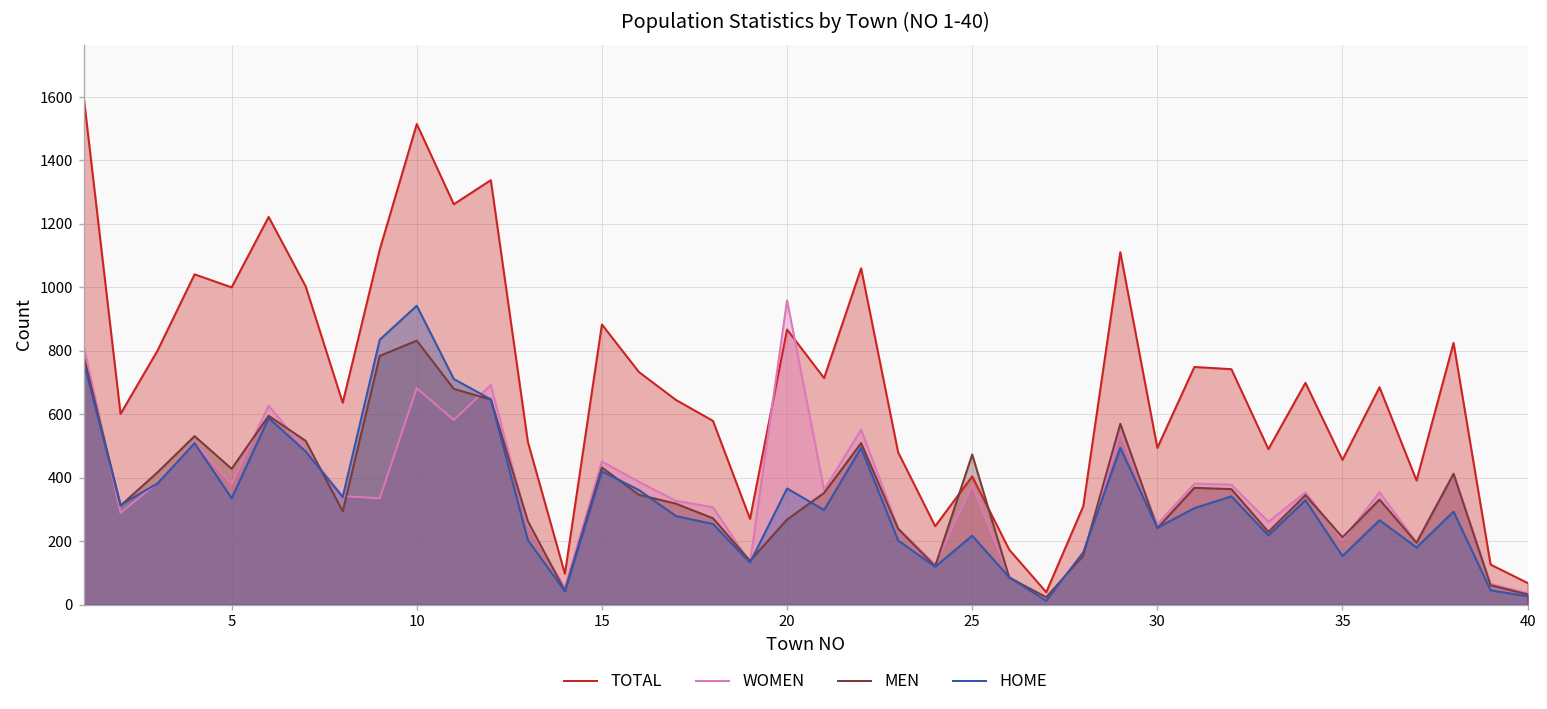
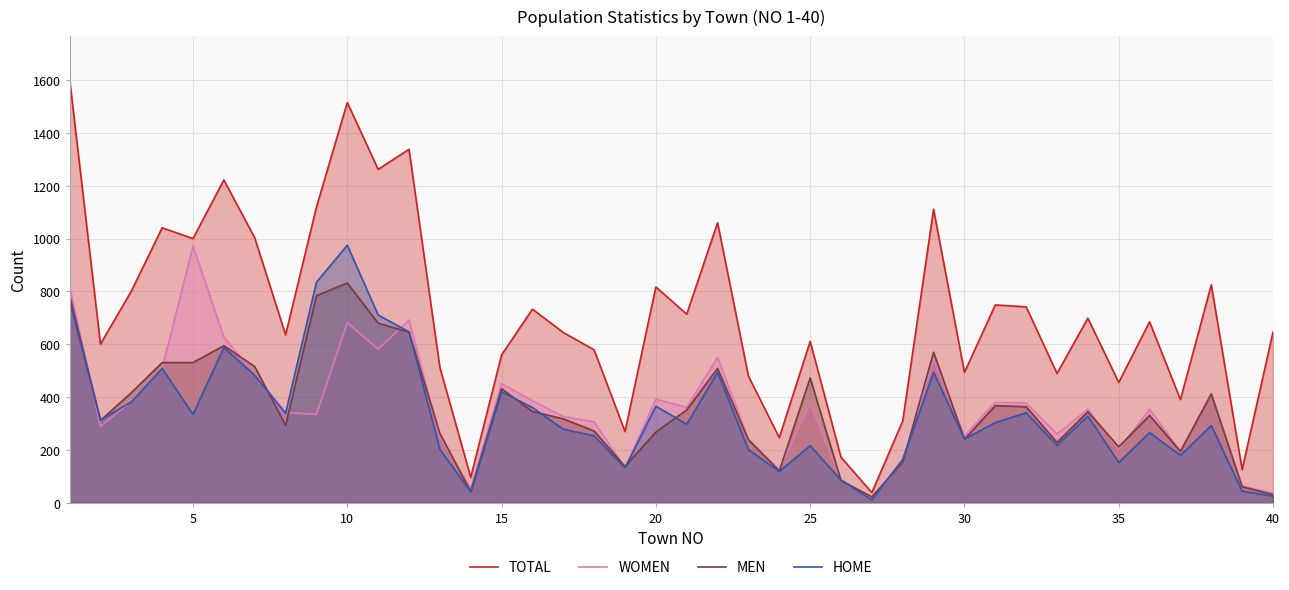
WOMEN, 5: 380 -> 970
MEN, 5: 430 -> 530
HOME, 10: 940 -> 980
TOTAL, 15: 880 -> 560
TOTAL, 20: 870 -> 820
WOMEN, 20: 960 -> 390
TOTAL, 25: 400 -> 610
TOTAL, 40: 70 -> 650
